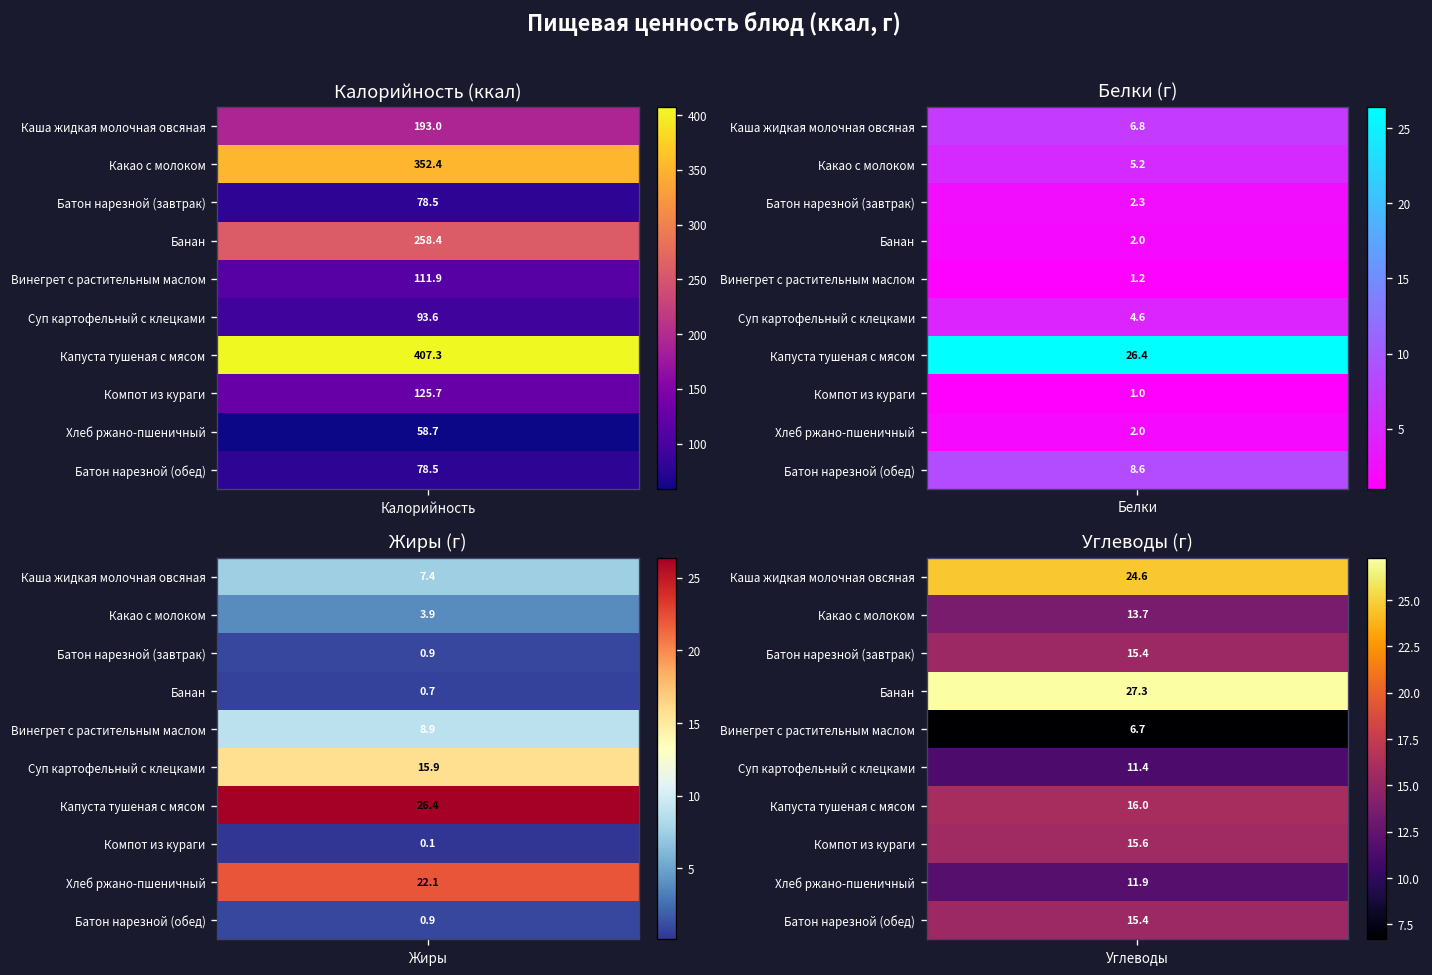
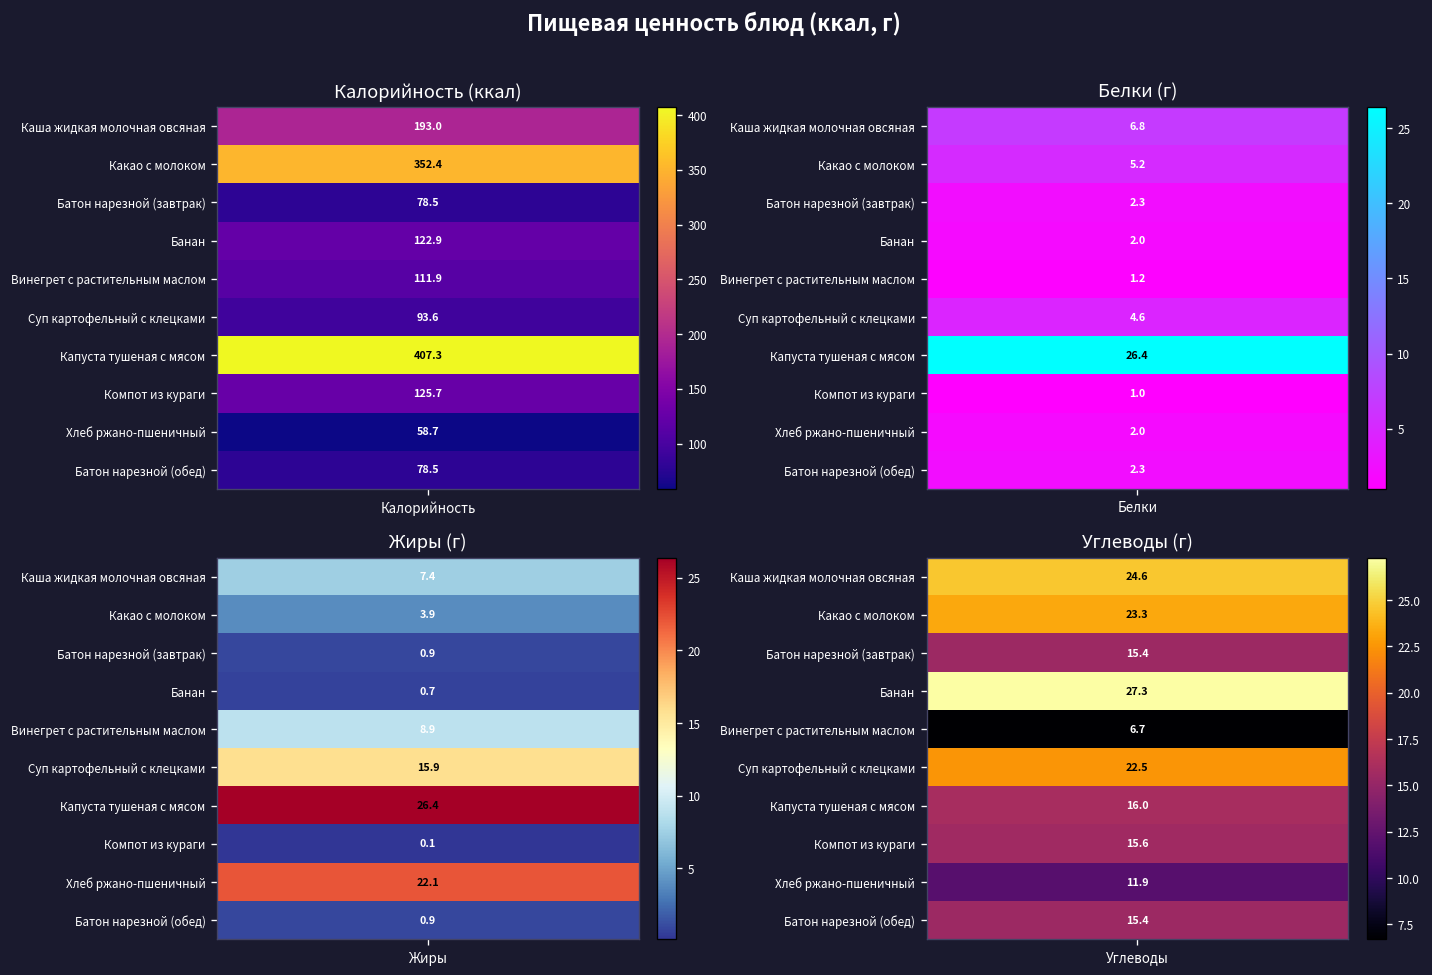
Калорийность (ккал), Банан, Калорийность: 258.4 -> 122.9
Белки (г), Батон нарезной (обед), Белки: 8.6 -> 2.3
Углеводы (г), Какао с молоком, Углеводы: 13.7 -> 23.3
Углеводы (г), Суп картофельный с клецками, Углеводы: 11.4 -> 22.5
